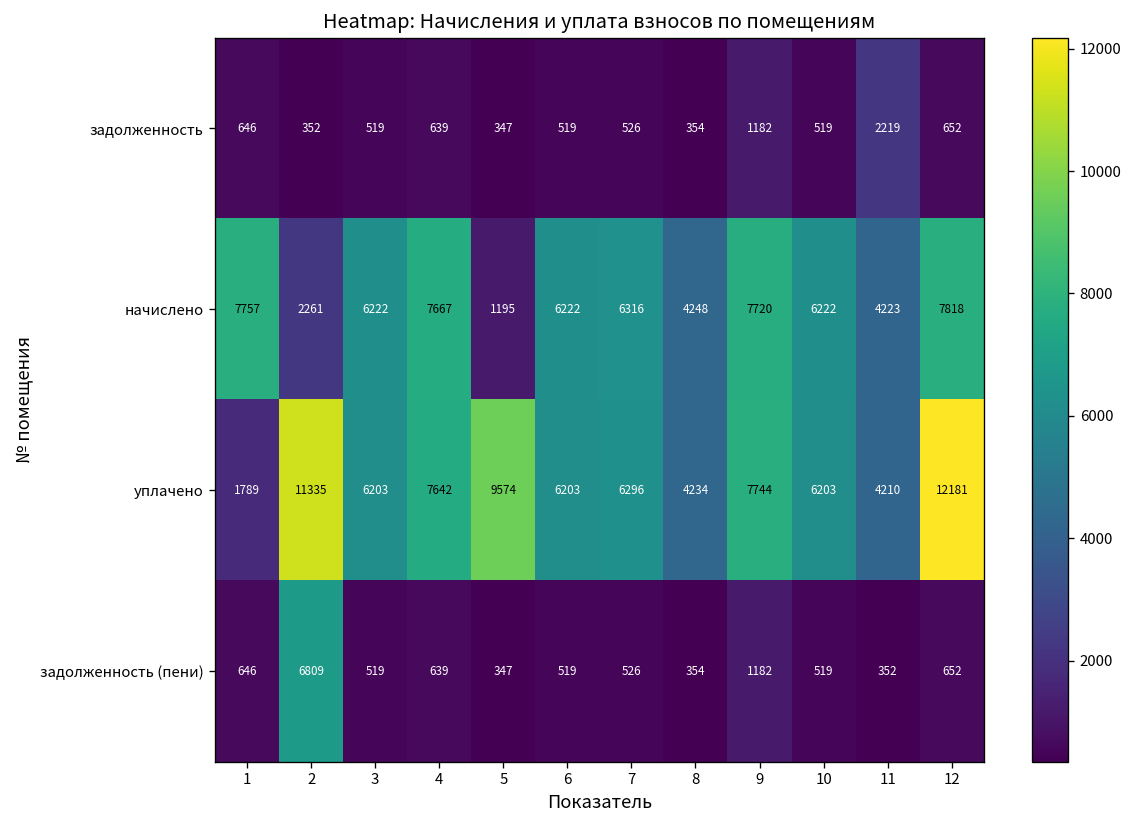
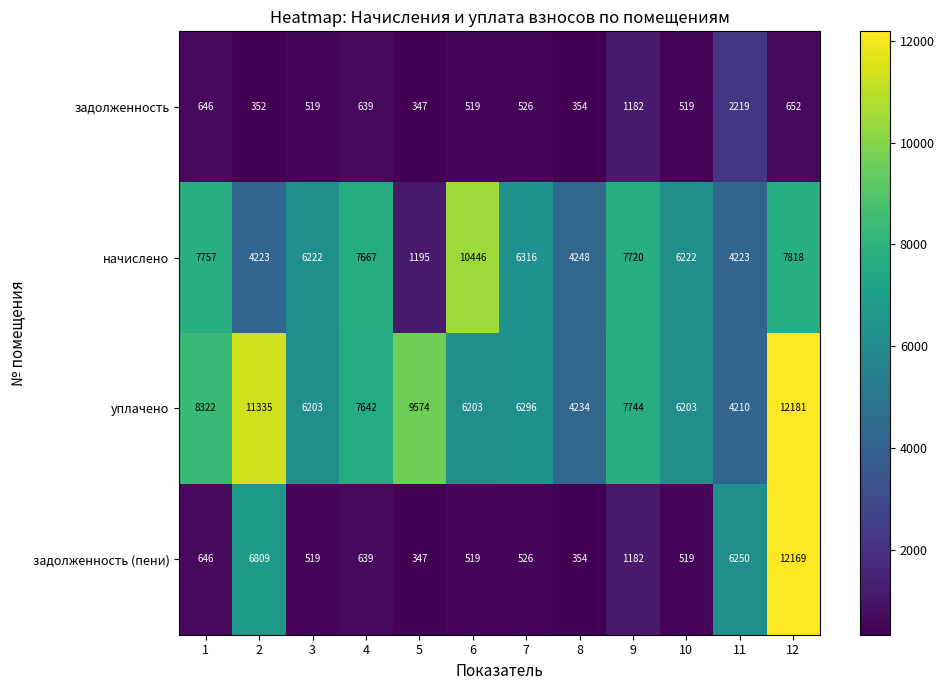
начислено, 2: 2261 -> 4223
начислено, 6: 6222 -> 10446
уплачено, 1: 1789 -> 8322
задолженность (пени), 11: 352 -> 6250
задолженность (пени), 12: 652 -> 12169
